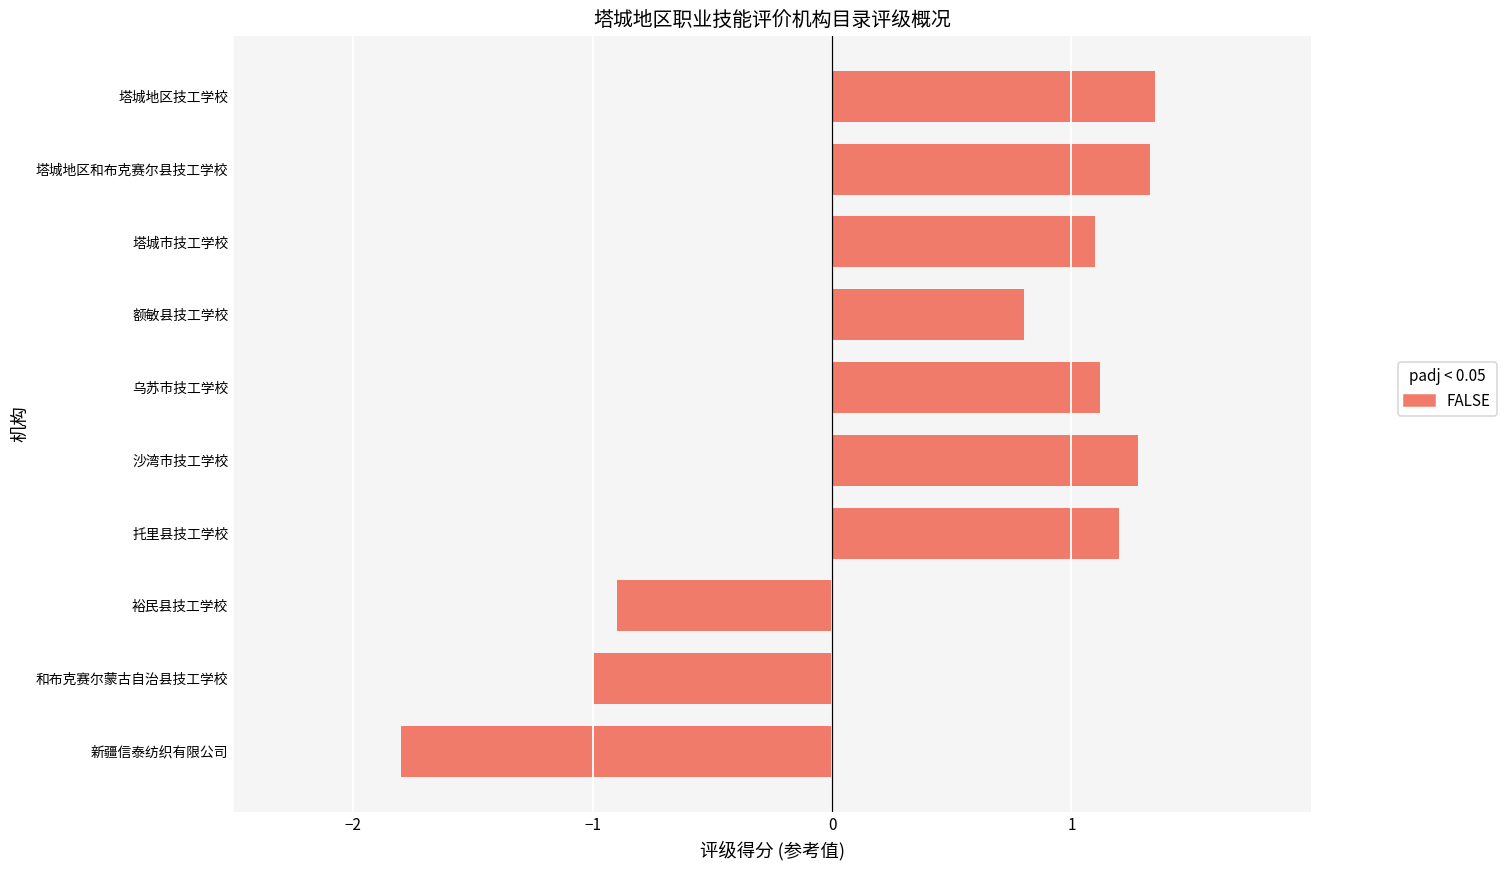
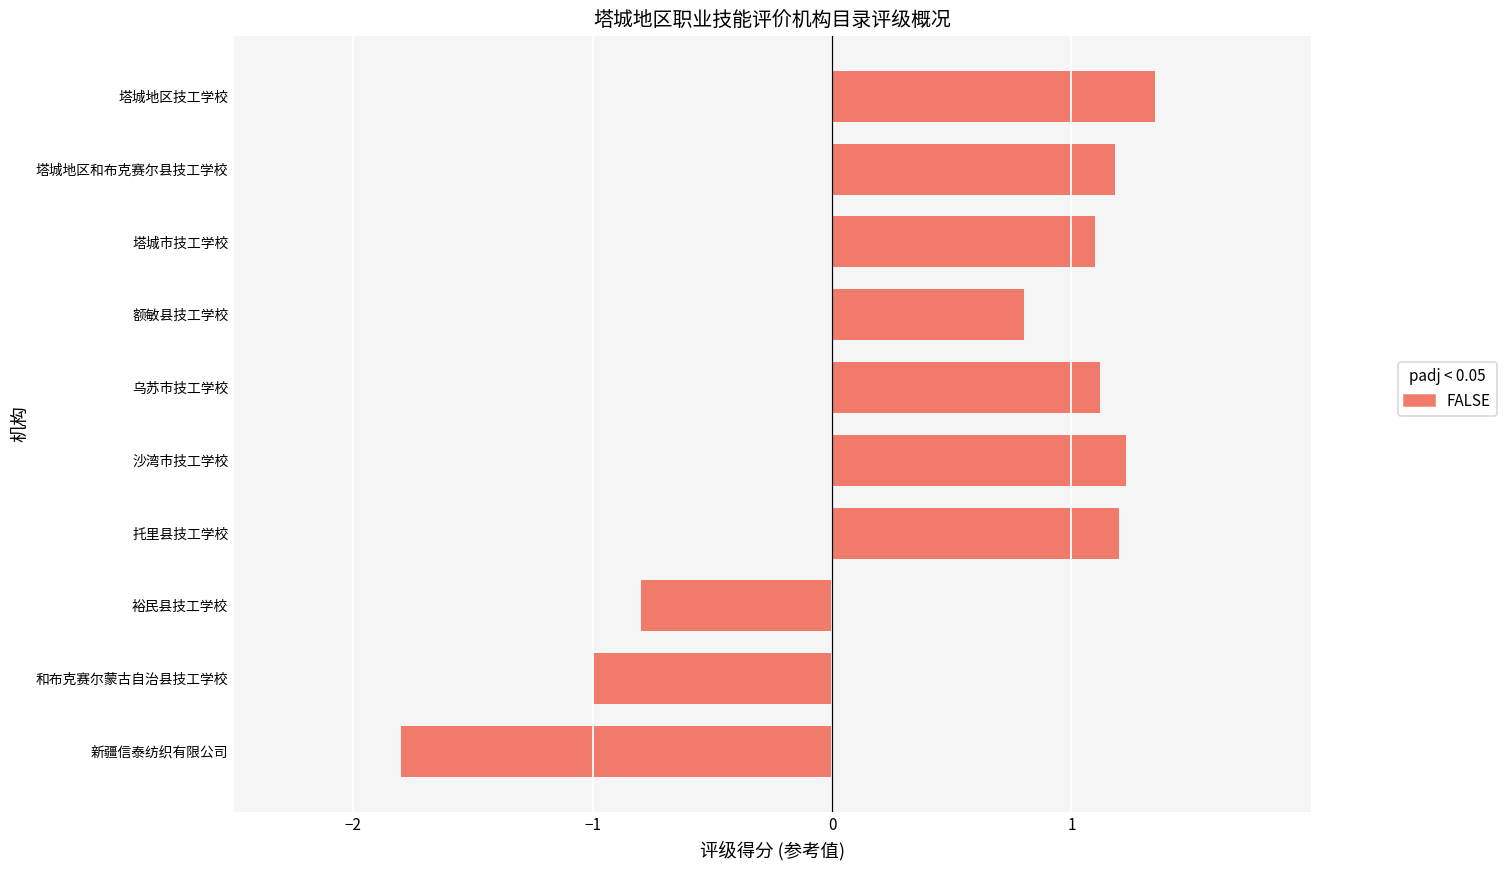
塔城地区和布克赛尔县技工学校: 1.33 -> 1.18
沙湾市技工学校: 1.28 -> 1.23
裕民县技工学校: -0.9 -> -0.8
